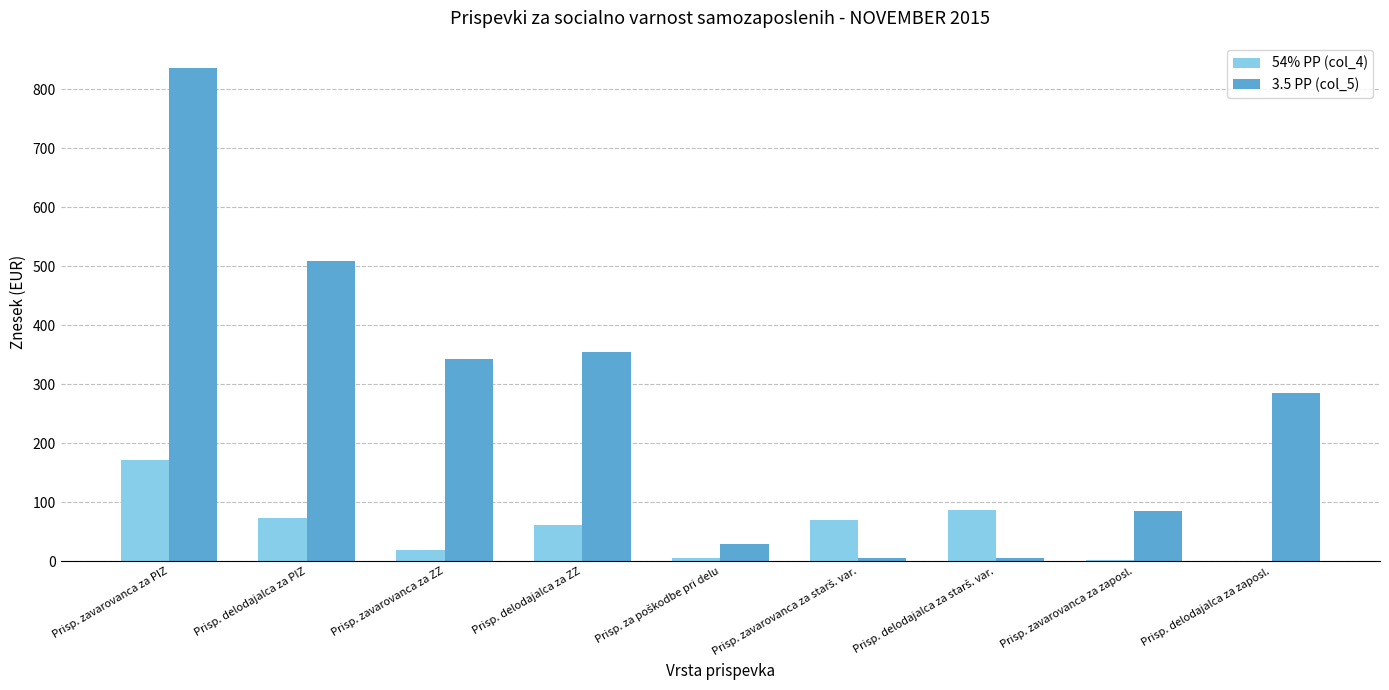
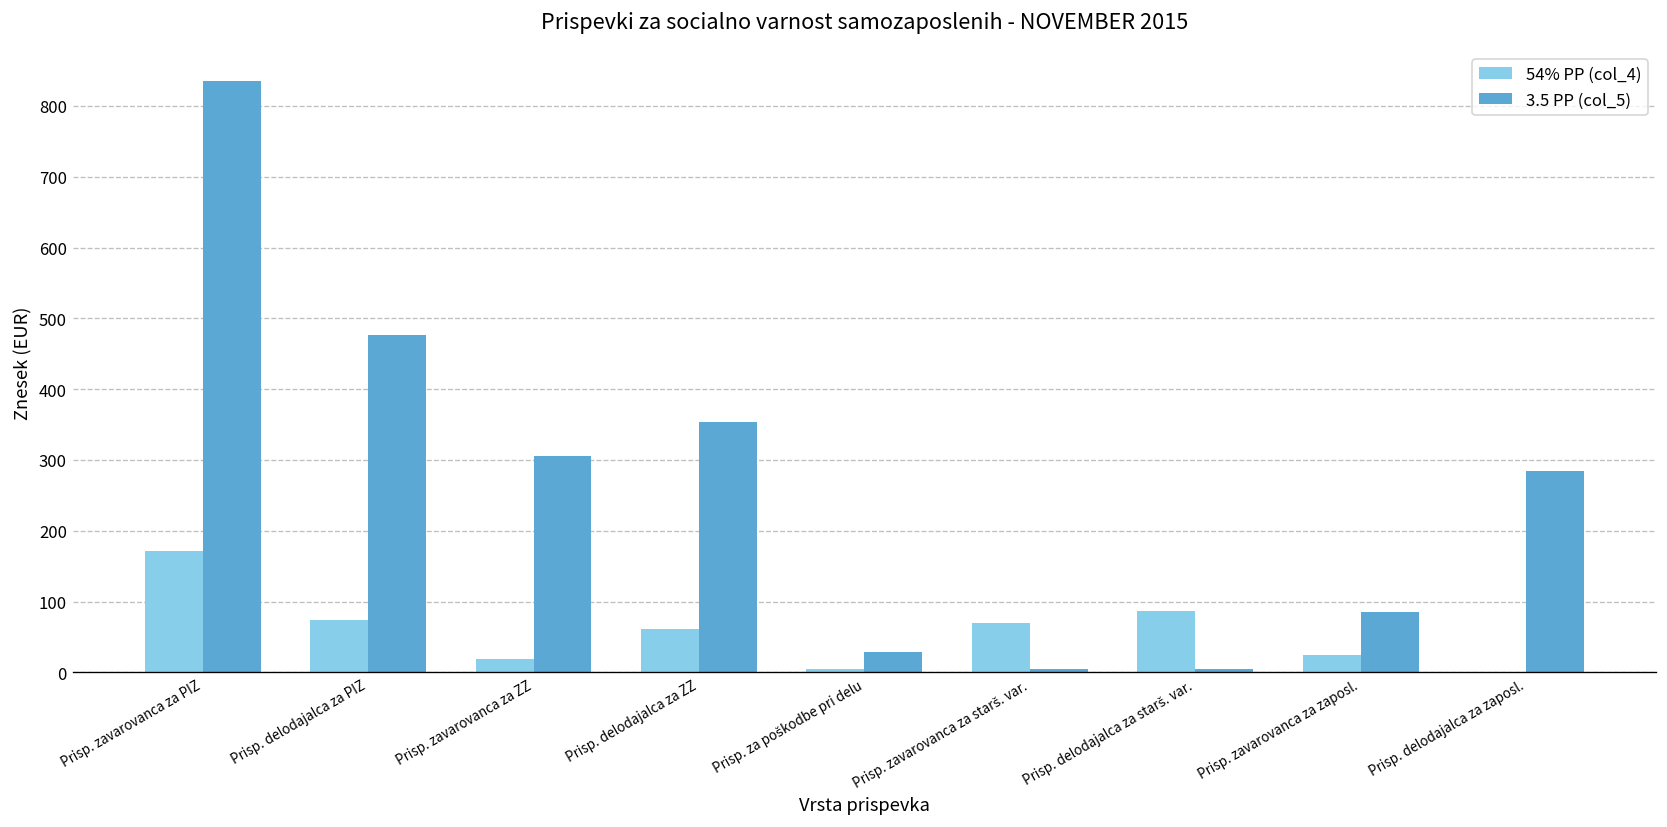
3.5 PP (col_5), Prisp. delodajalca za PIZ: 510 -> 480
3.5 PP (col_5), Prisp. zavarovanca za ZZ: 340 -> 310
54% PP (col_4), Prisp. zavarovanca za zaposl.: 0 -> 20
